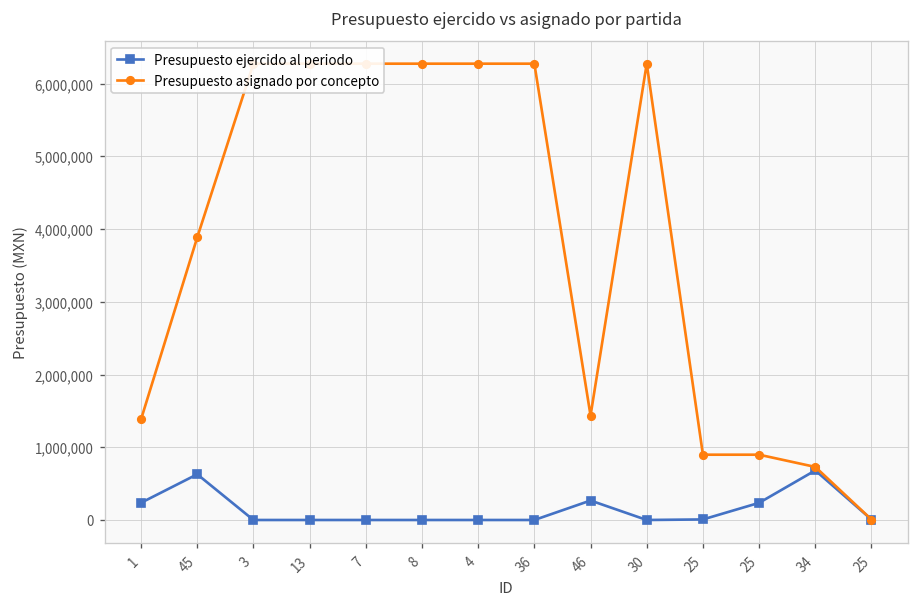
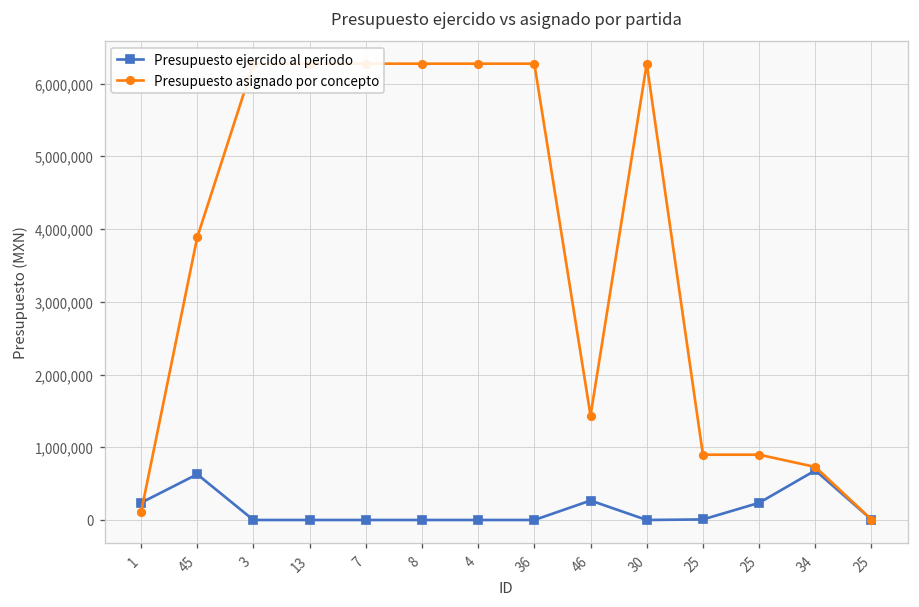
Presupuesto asignado por concepto, 1: 1,400,000 -> 100,000
